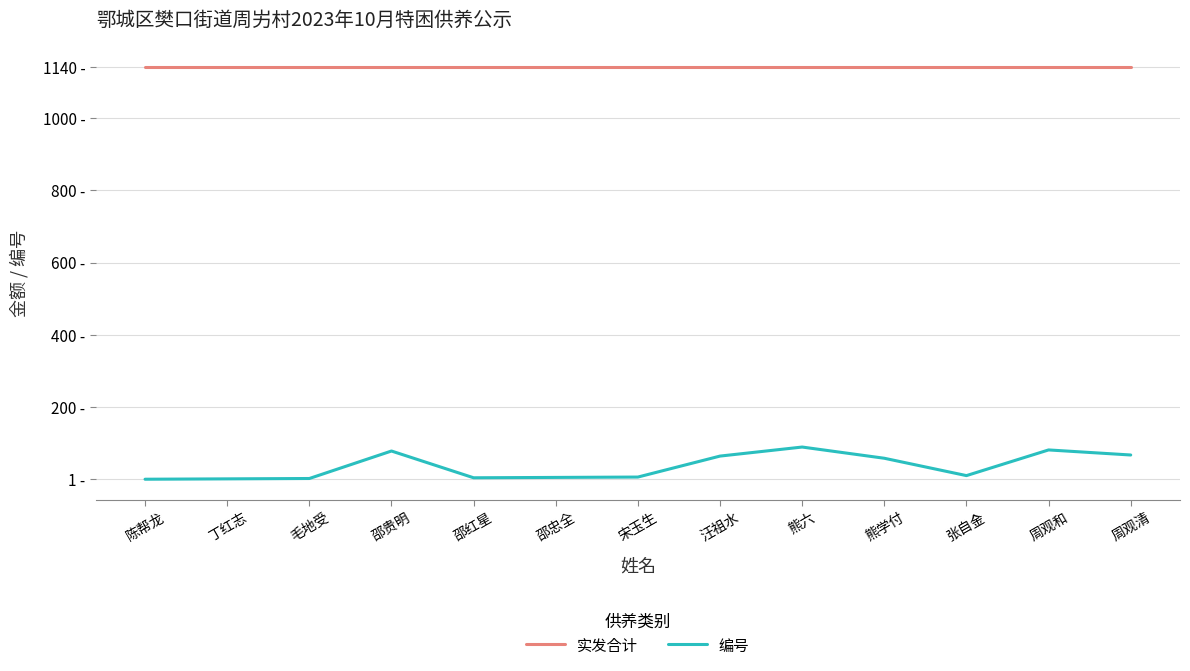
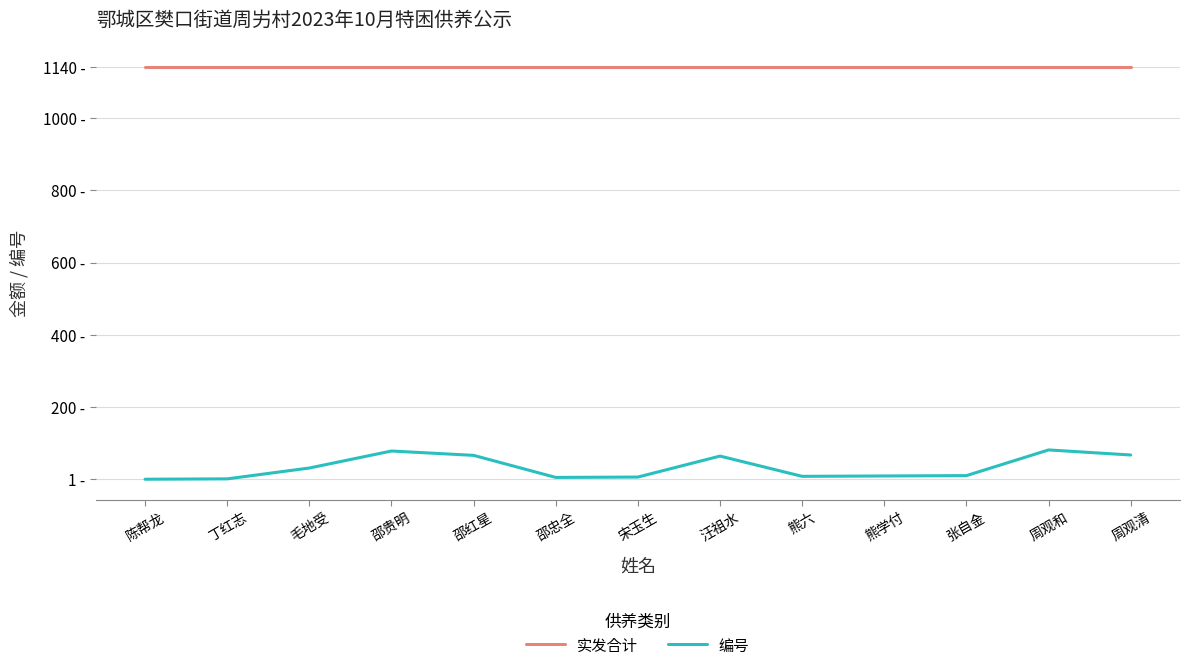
编号, 毛地受: 0 - -> 30 -
编号, 邵红星: 10 - -> 70 -
编号, 熊六: 90 - -> 10 -
编号, 熊学付: 60 - -> 10 -
